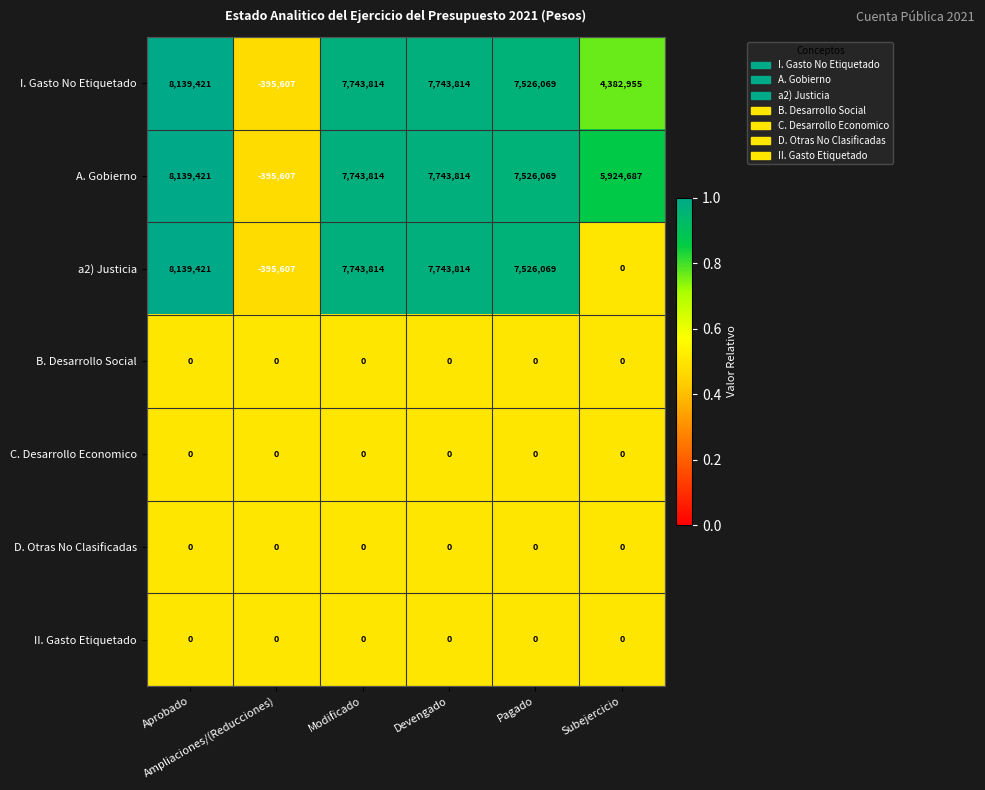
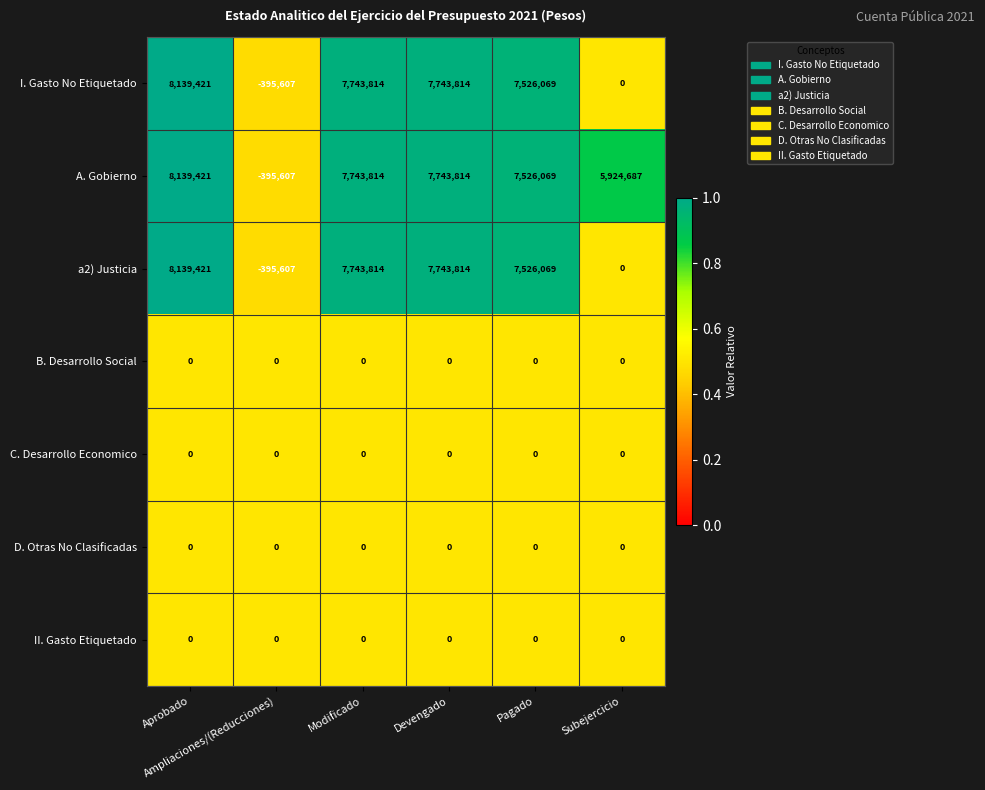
I. Gasto No Etiquetado, Subejercicio: 4,382,955 -> 0
